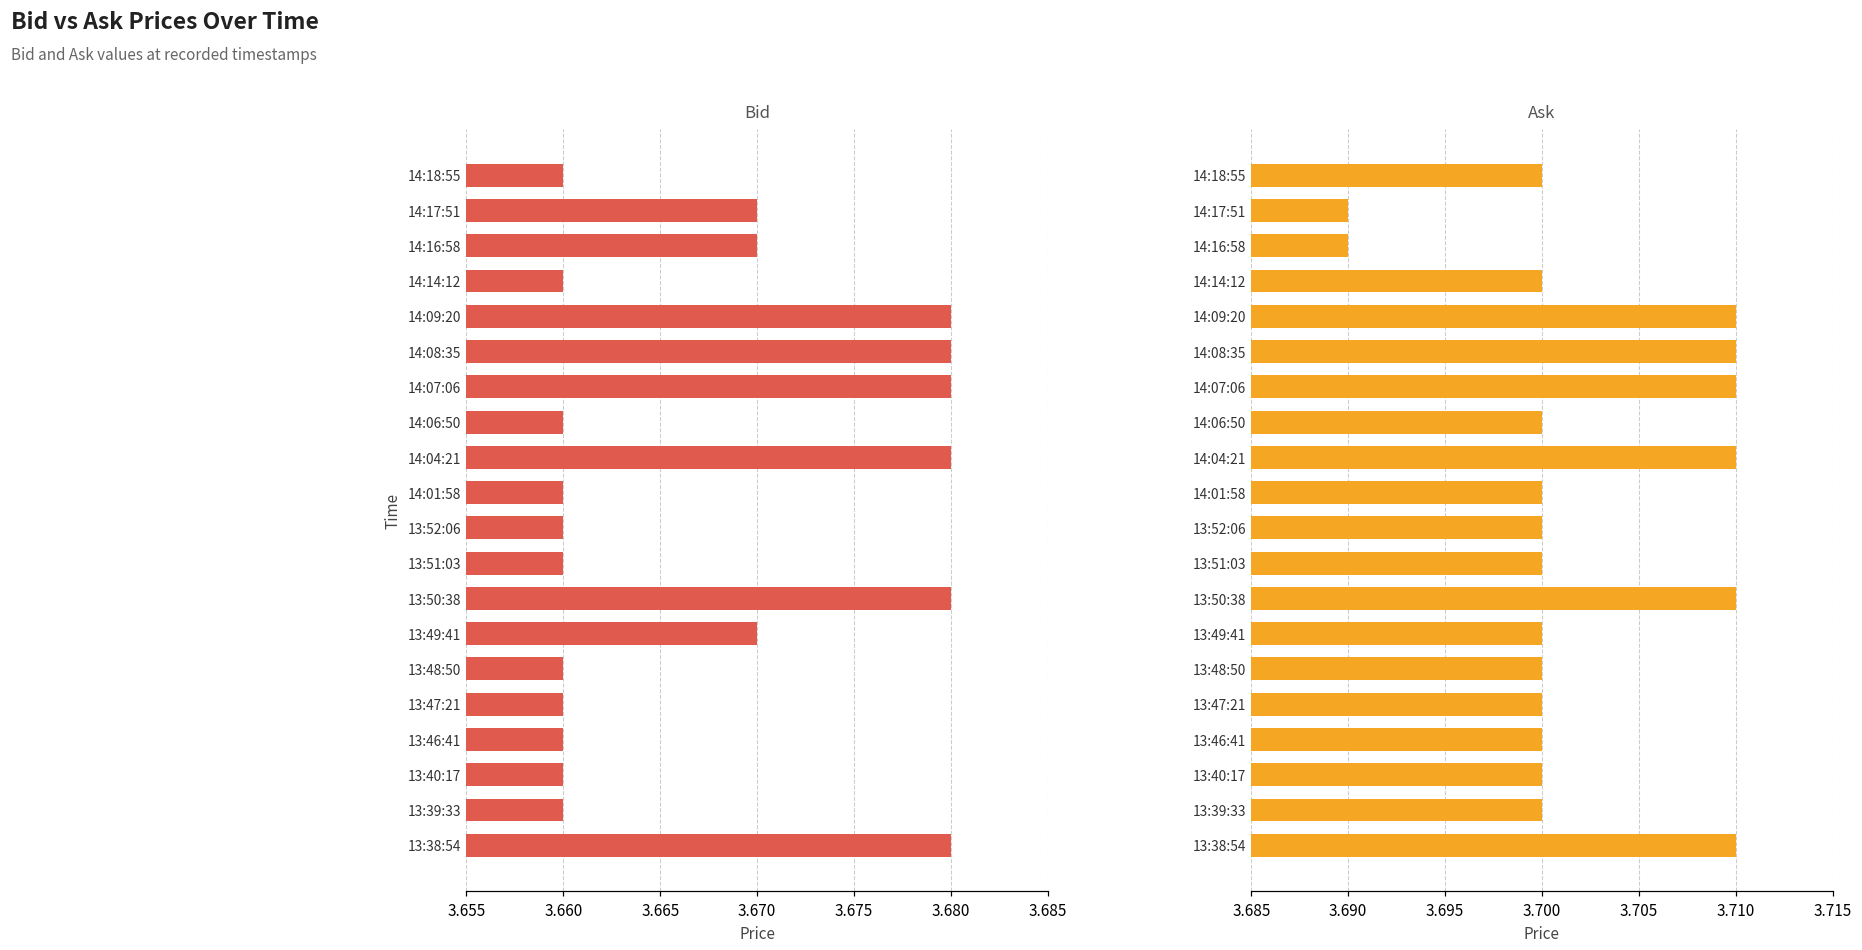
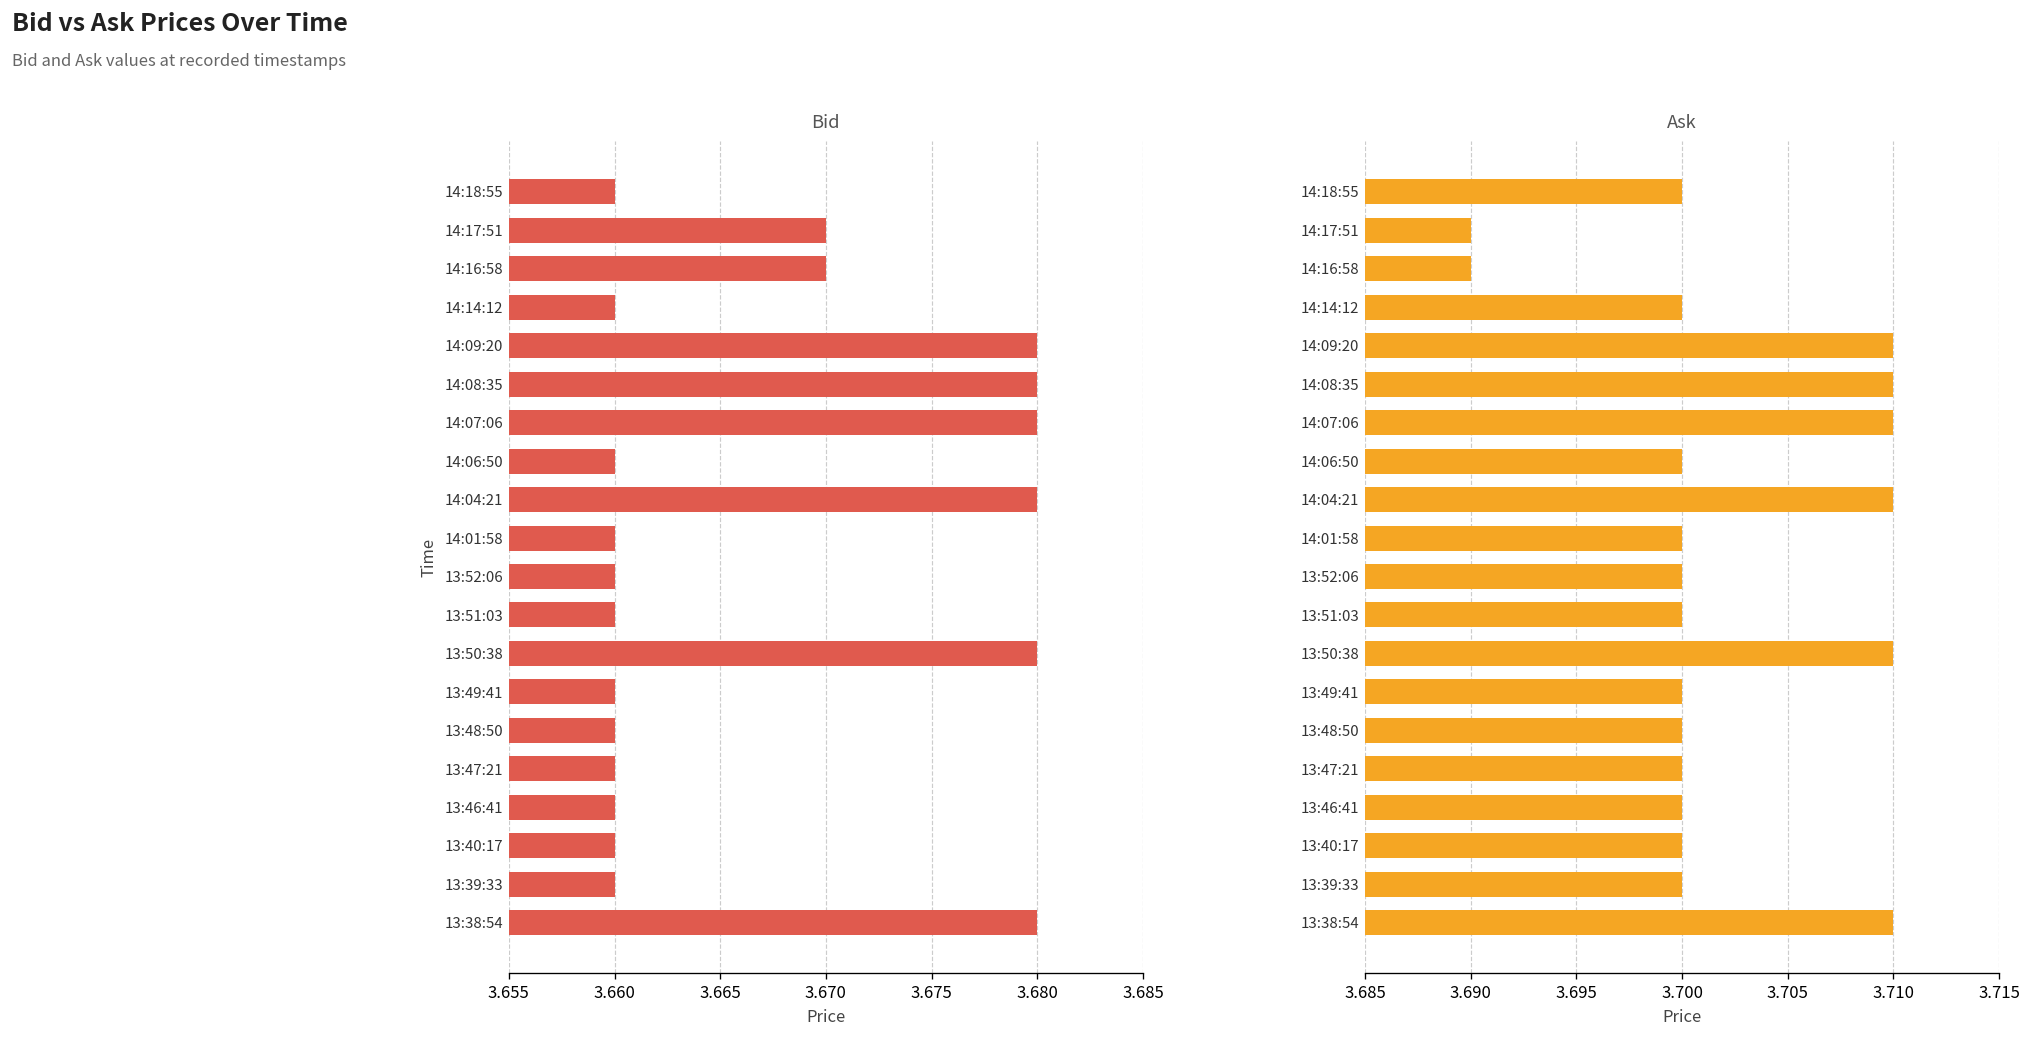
Bid, 13:49:41: 3.67 -> 3.66
